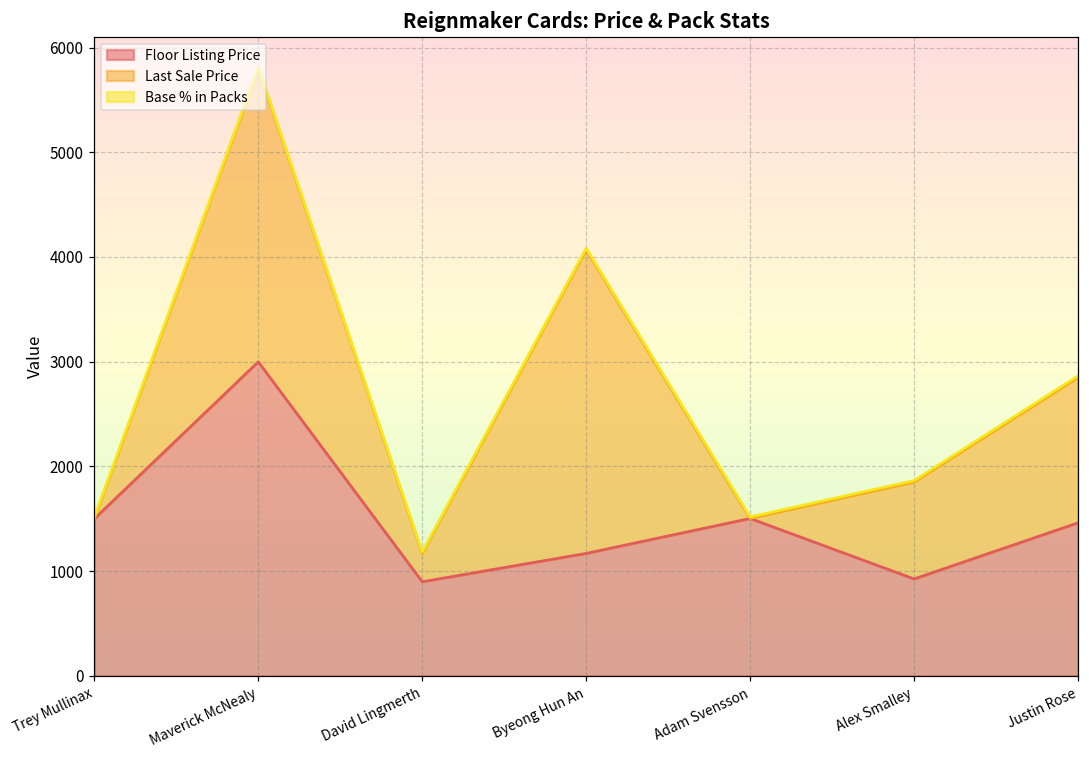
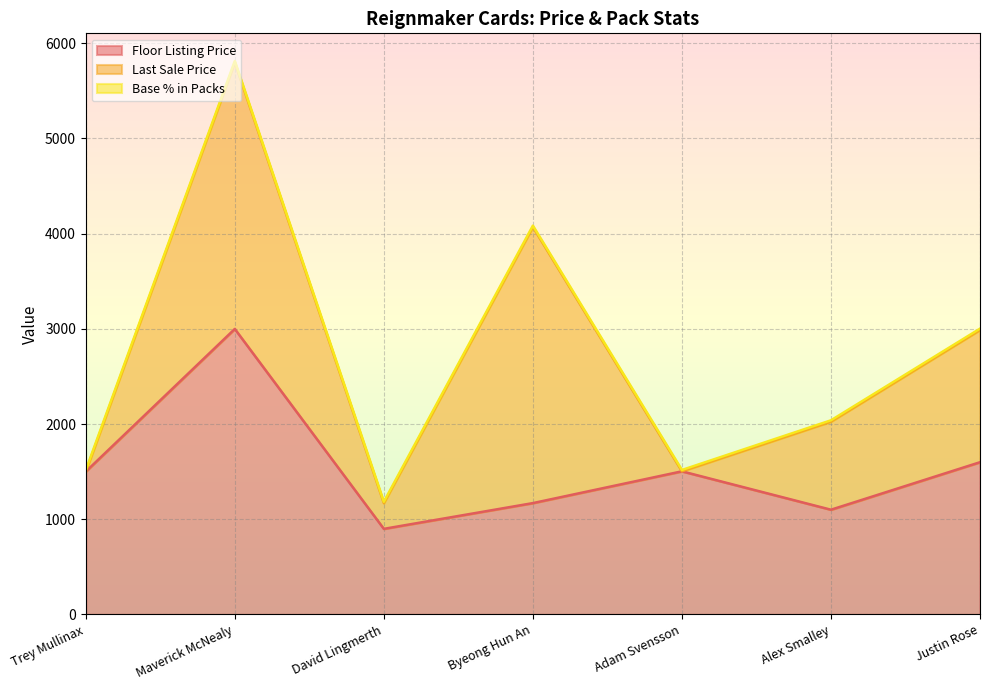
Floor Listing Price, Alex Smalley: 900 -> 1100
Floor Listing Price, Justin Rose: 1500 -> 1600
